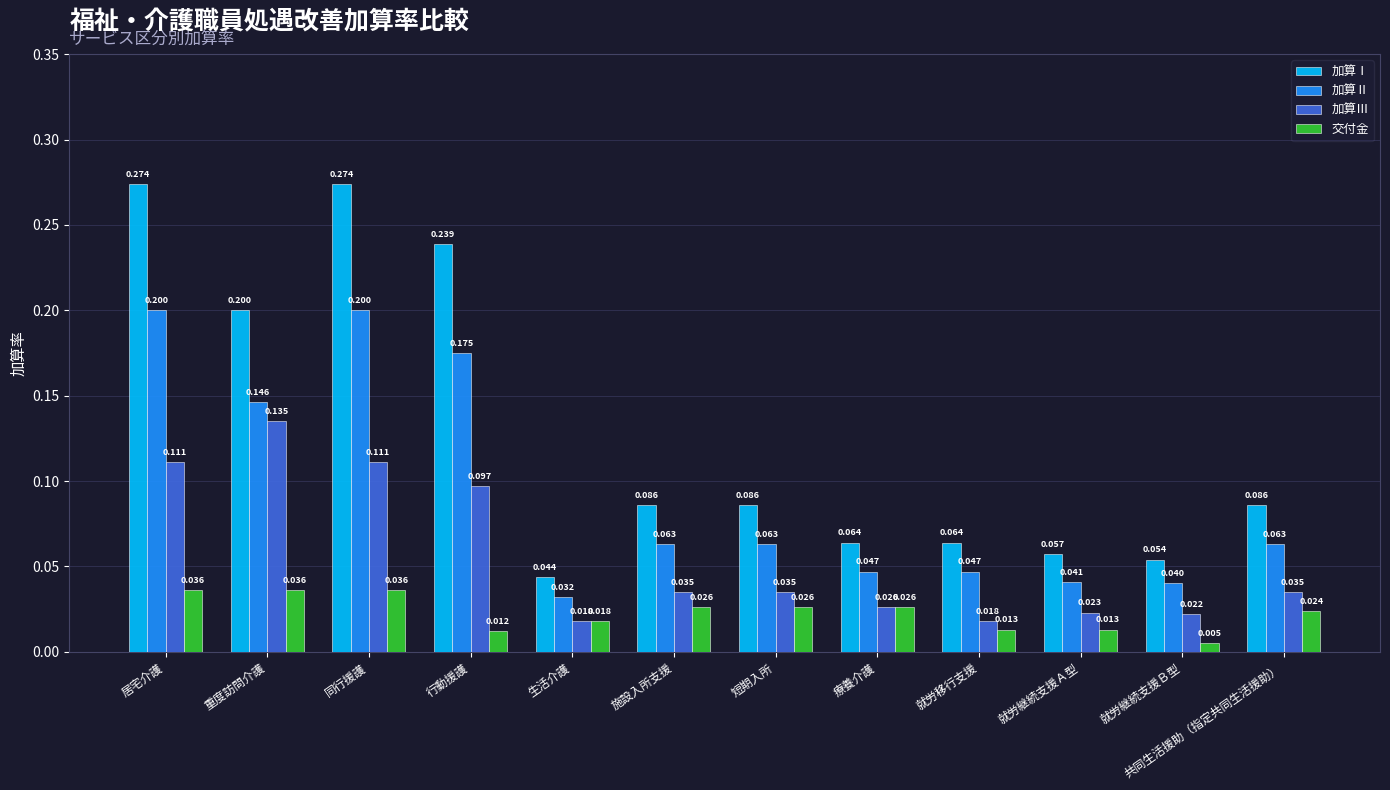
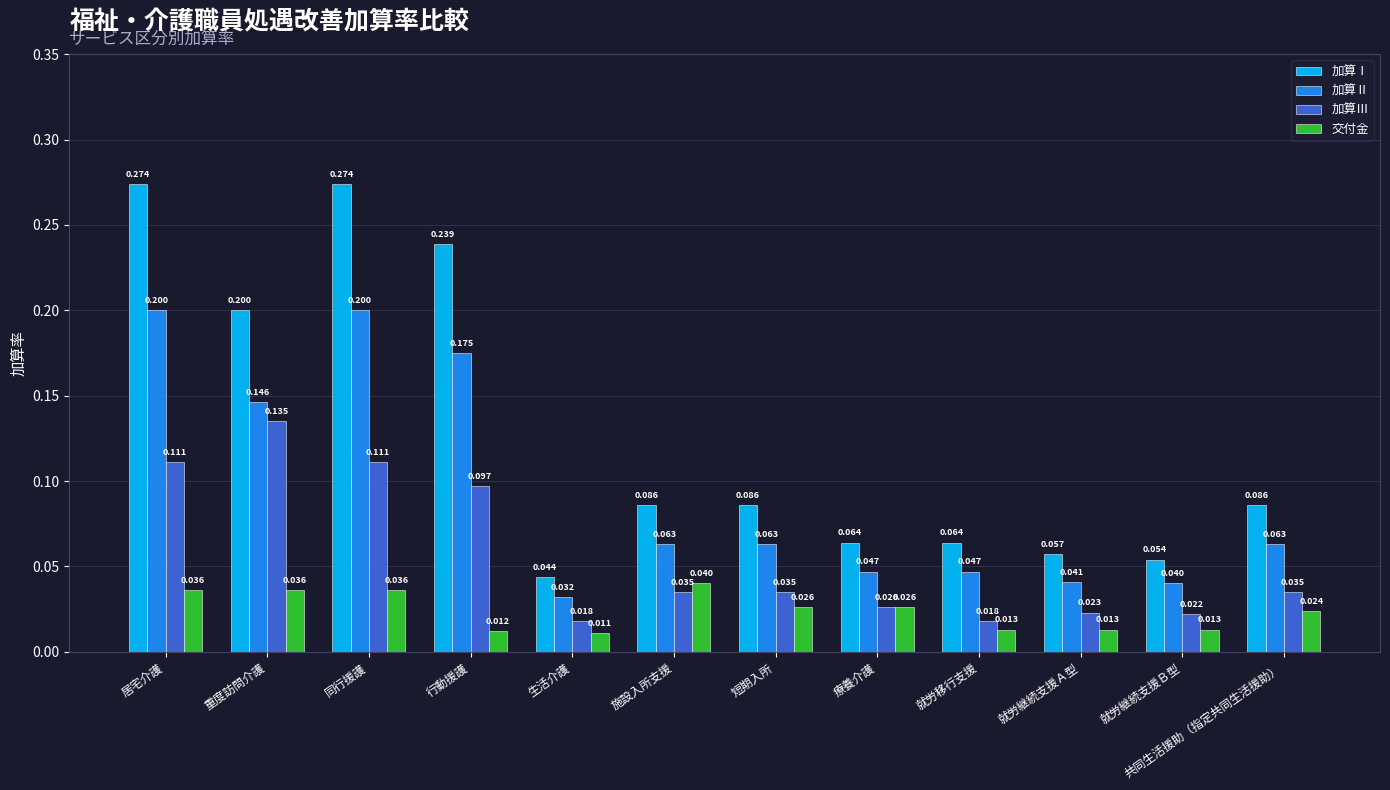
交付金, 生活介護: 0.018 -> 0.011
交付金, 施設入所支援: 0.026 -> 0.040
交付金, 就労継続支援Ｂ型: 0.005 -> 0.013
